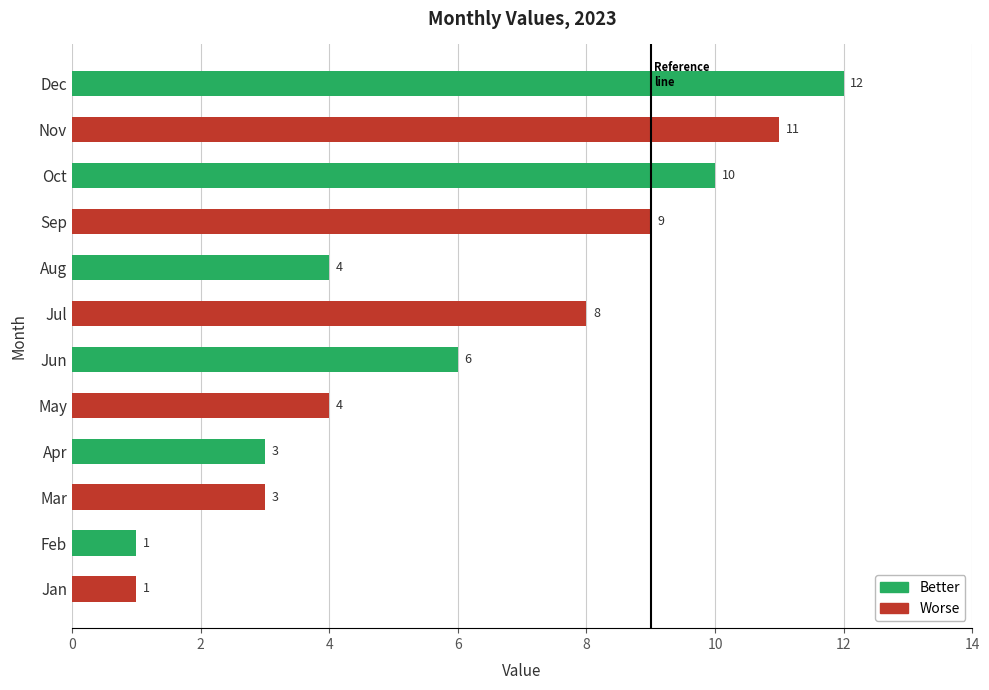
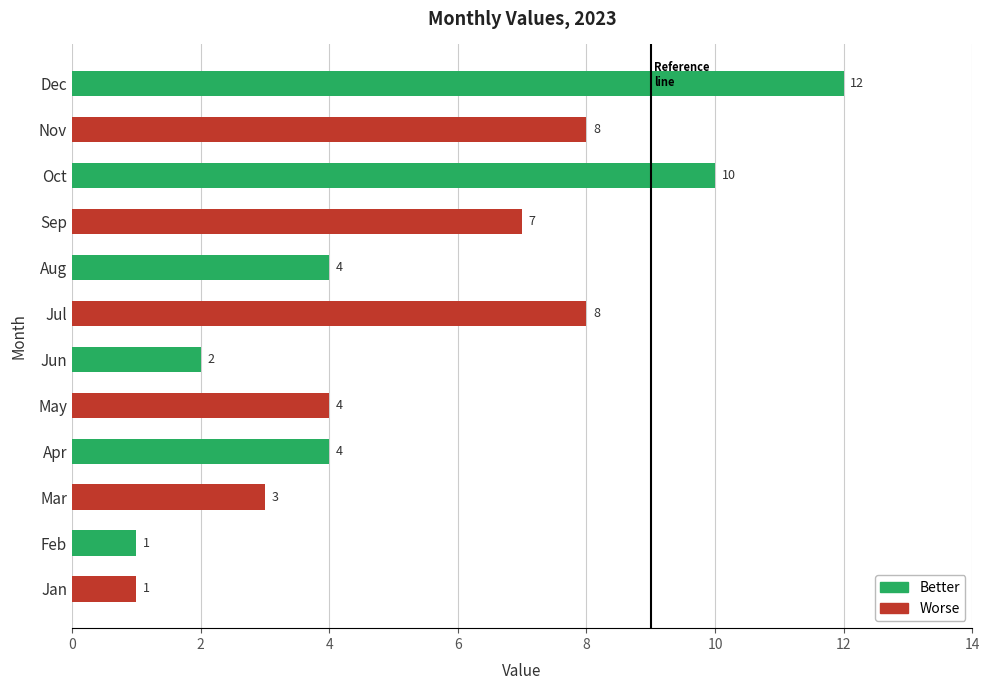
Nov: 11 -> 8
Sep: 9 -> 7
Jun: 6 -> 2
Apr: 3 -> 4
